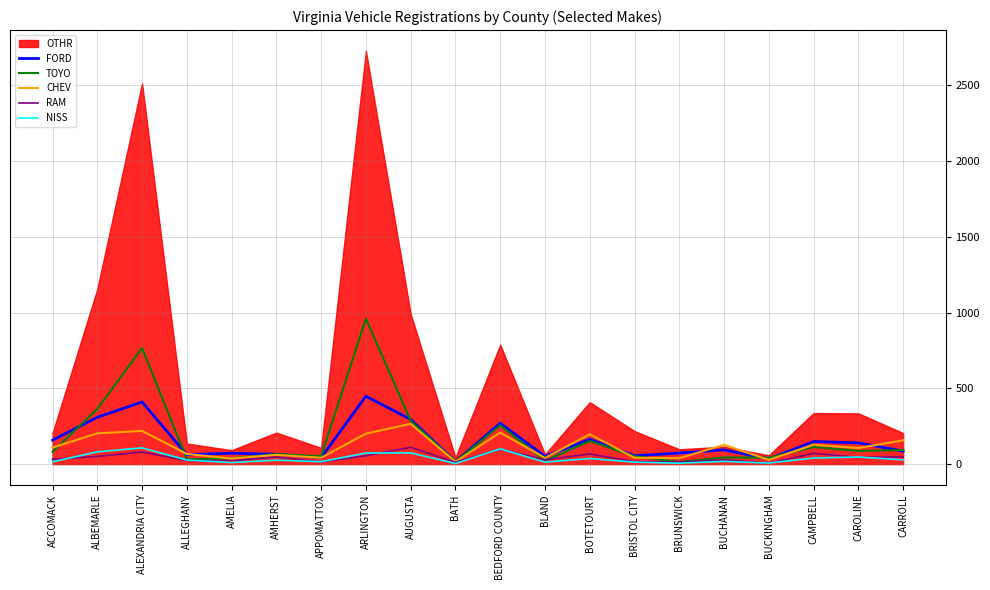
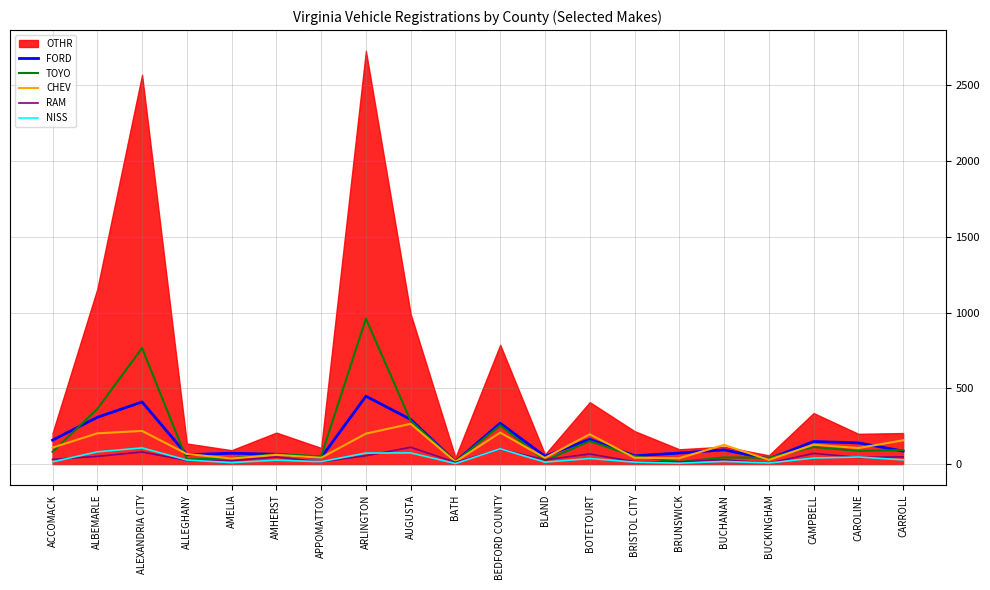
OTHR, ALEXANDRIA CITY: 2510 -> 2570
OTHR, CAROLINE: 340 -> 200
